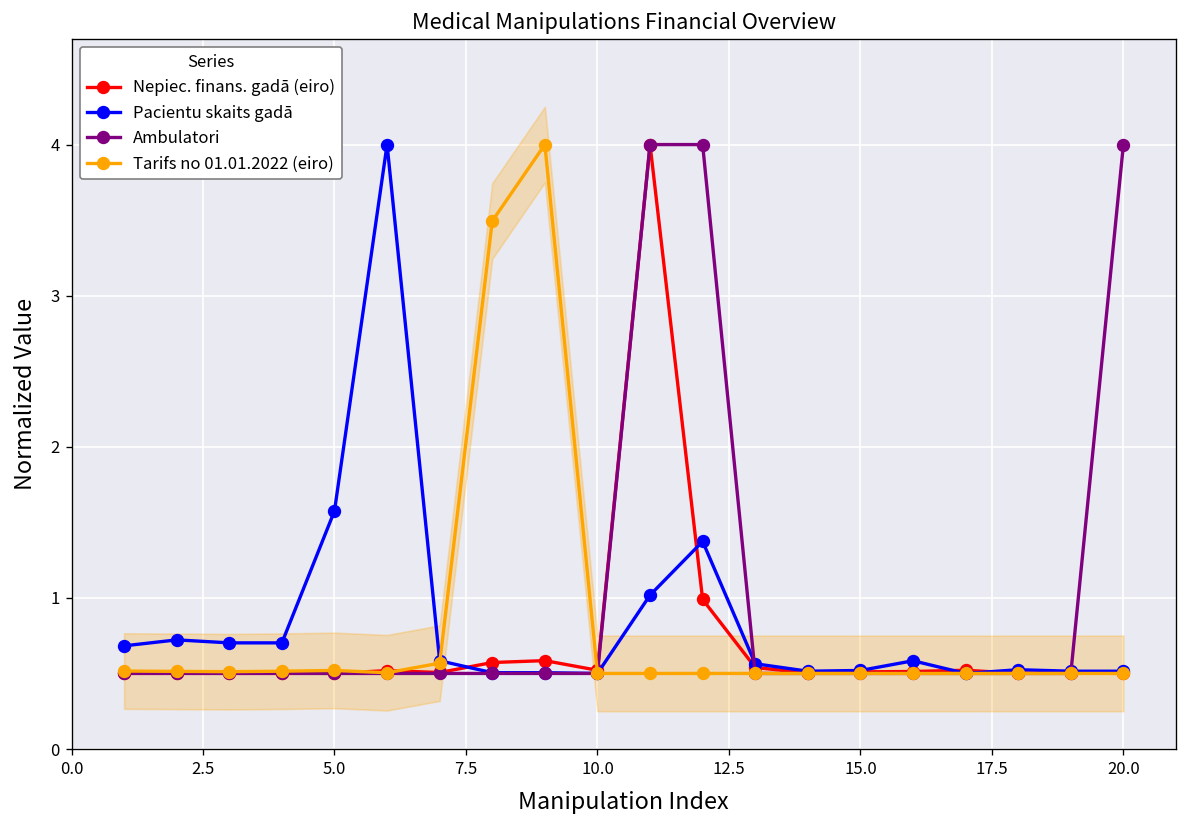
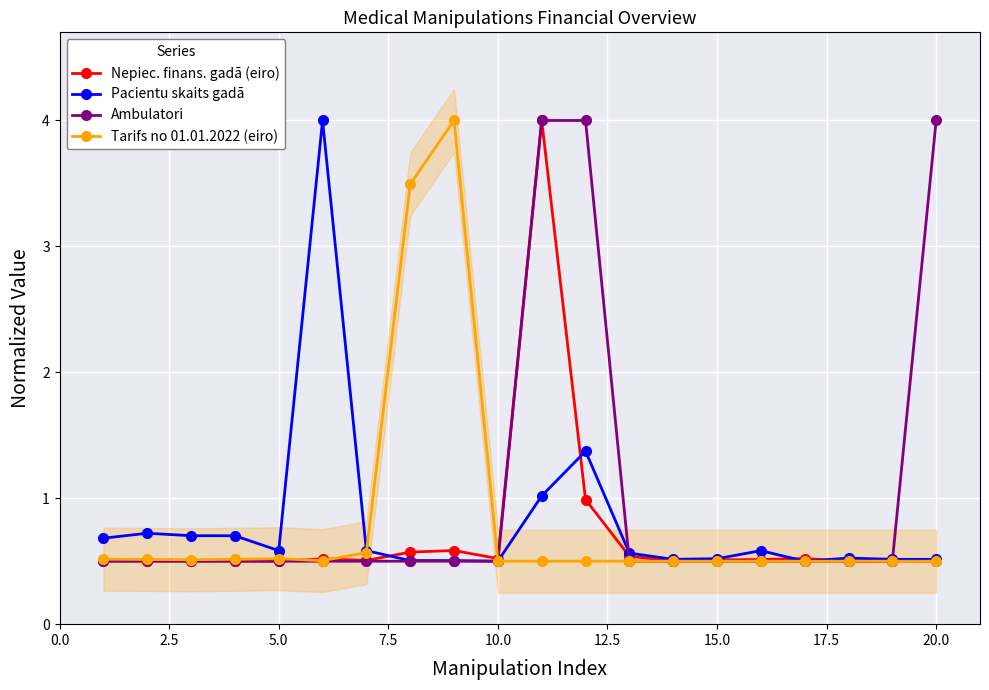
Pacientu skaits gadā, 5.0: 1.58 -> 0.58
